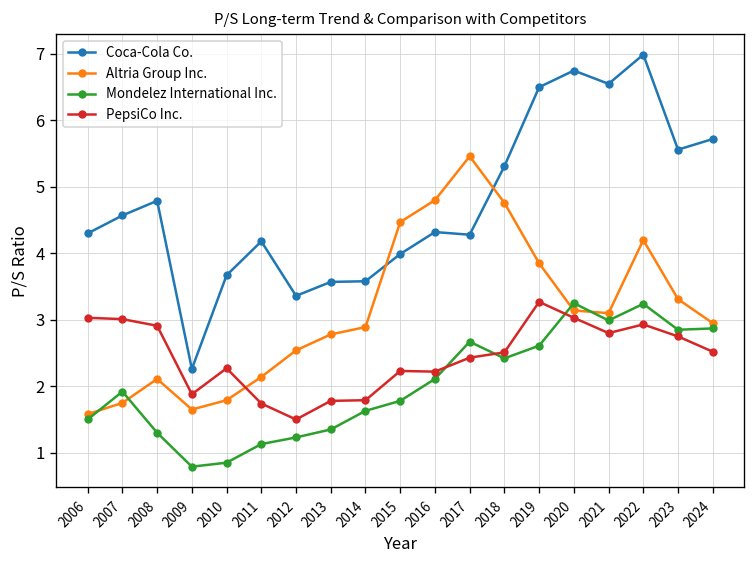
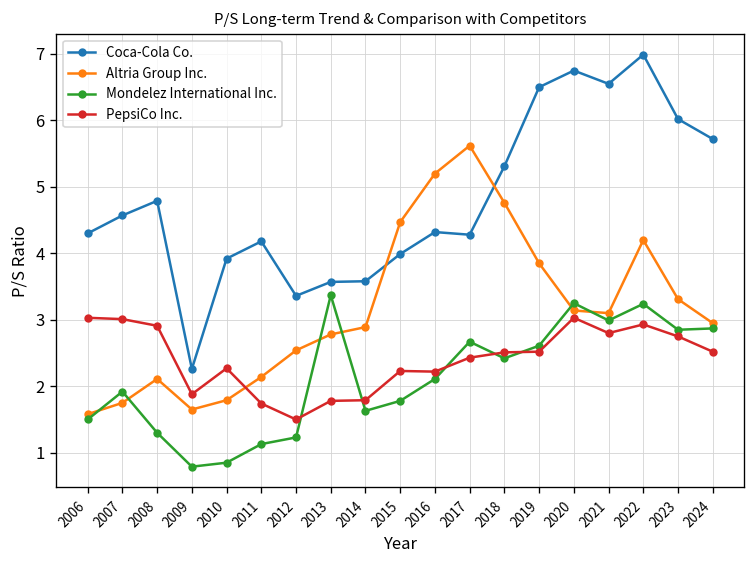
Coca-Cola Co., 2010: 3.7 -> 3.9
Mondelez International Inc., 2013: 1.4 -> 3.4
Altria Group Inc., 2016: 4.8 -> 5.2
Altria Group Inc., 2017: 5.5 -> 5.6
PepsiCo Inc., 2019: 3.3 -> 2.5
Coca-Cola Co., 2023: 5.6 -> 6.0
